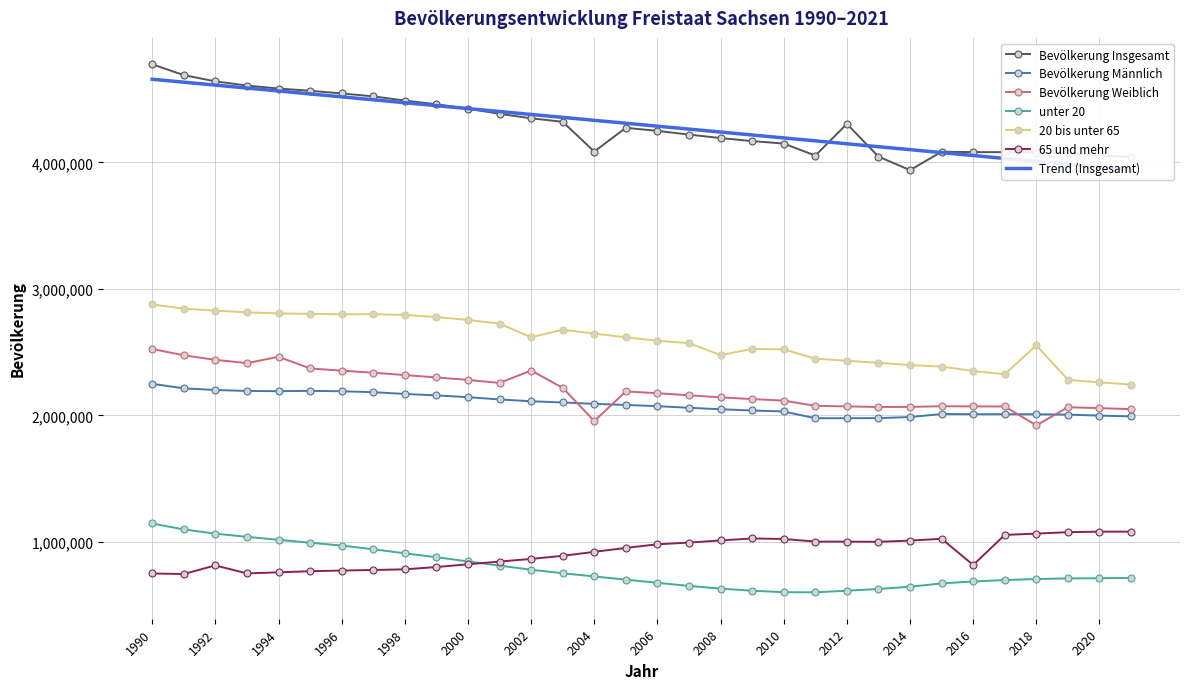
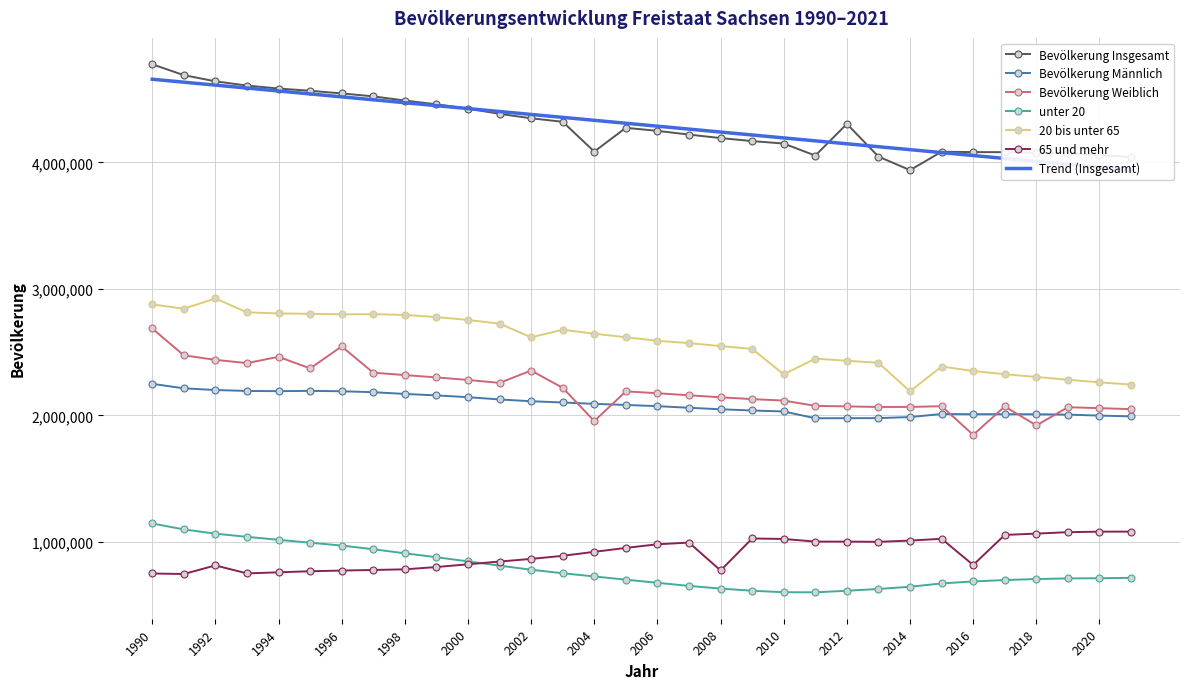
Bevölkerung Weiblich, 1990: 2,530,000 -> 2,690,000
20 bis unter 65, 1992: 2,830,000 -> 2,930,000
Bevölkerung Weiblich, 1996: 2,350,000 -> 2,550,000
20 bis unter 65, 2008: 2,480,000 -> 2,550,000
65 und mehr, 2008: 1,010,000 -> 770,000
20 bis unter 65, 2010: 2,520,000 -> 2,330,000
20 bis unter 65, 2014: 2,400,000 -> 2,190,000
Bevölkerung Weiblich, 2016: 2,070,000 -> 1,850,000
20 bis unter 65, 2018: 2,550,000 -> 2,300,000
